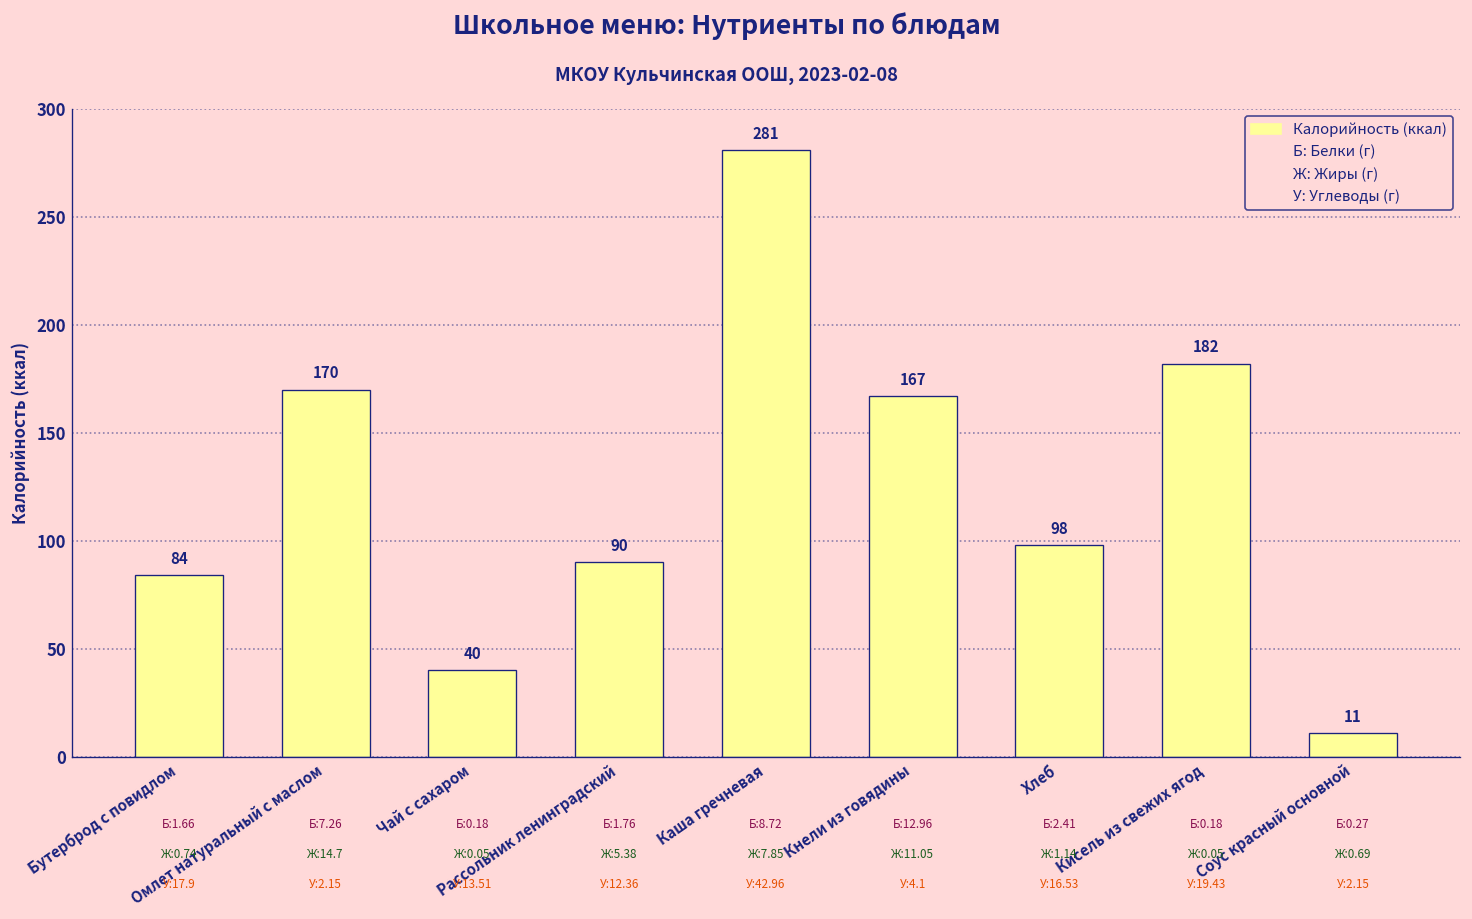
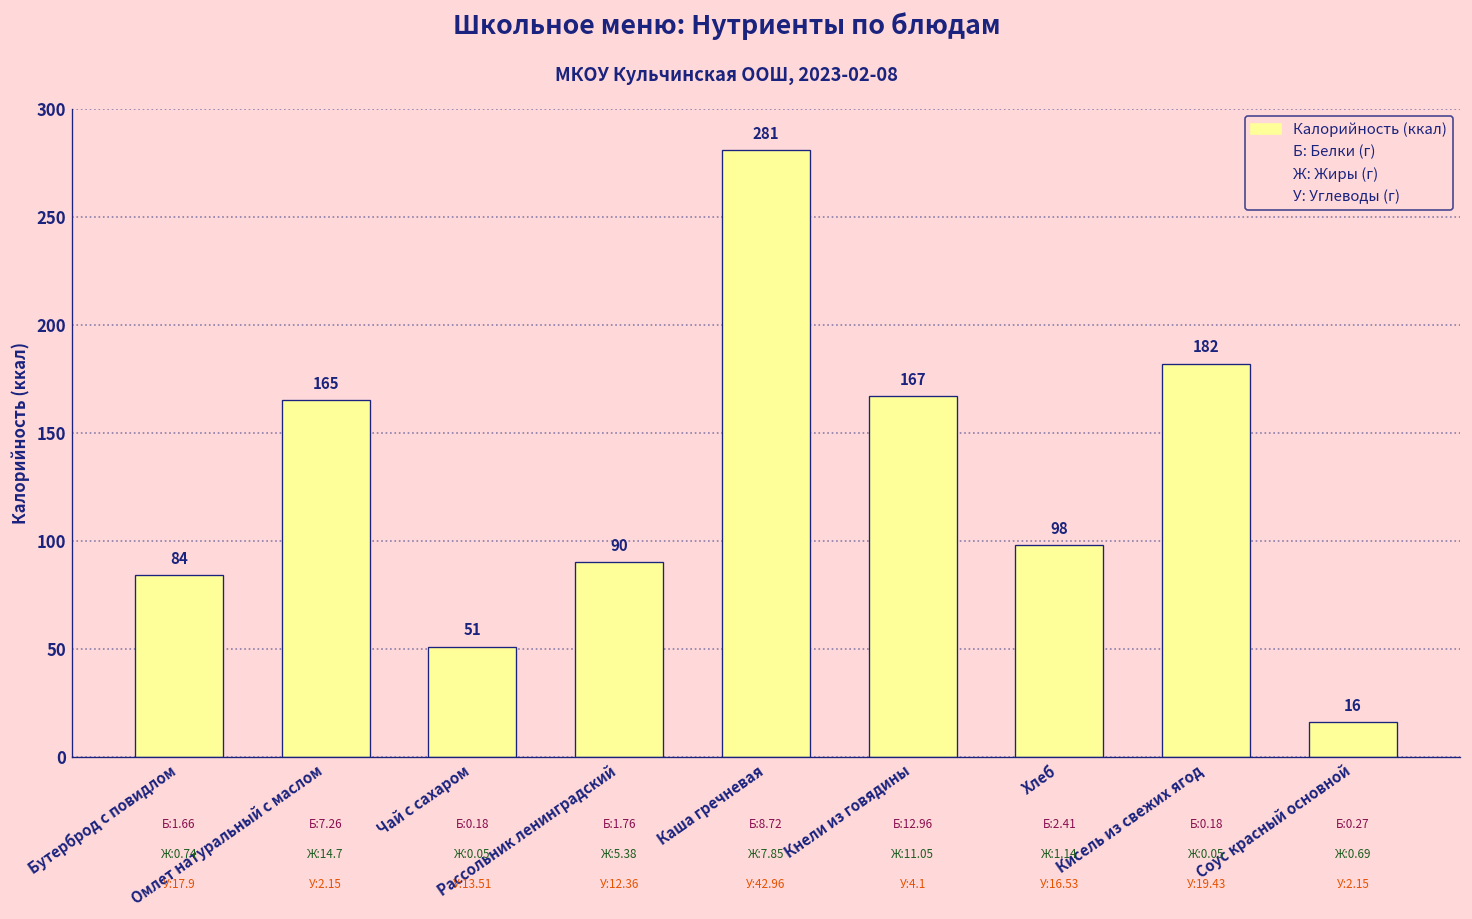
Омлет натуральный с маслом: 170 -> 165
Чай с сахаром: 40 -> 51
Соус красный основной: 11 -> 16
